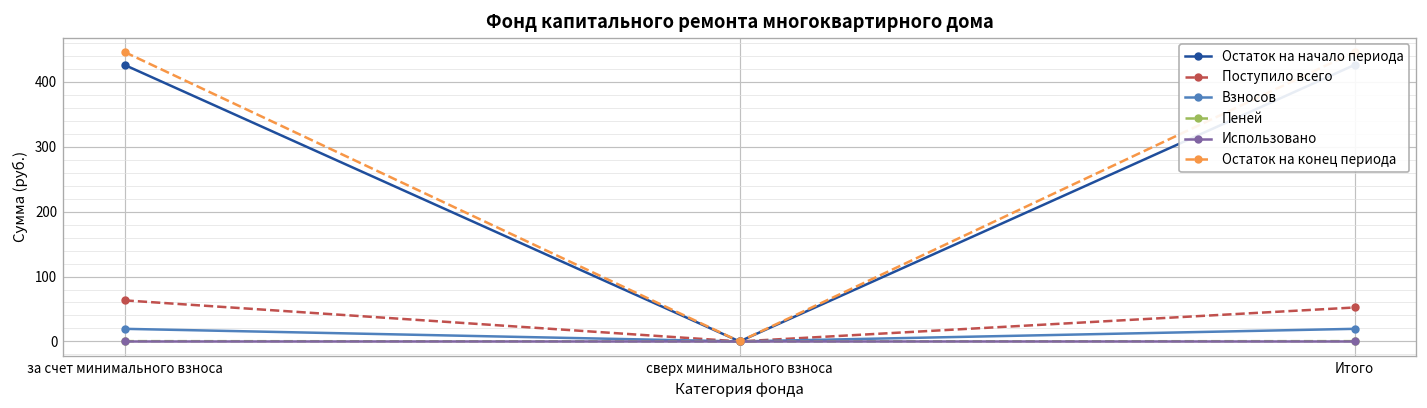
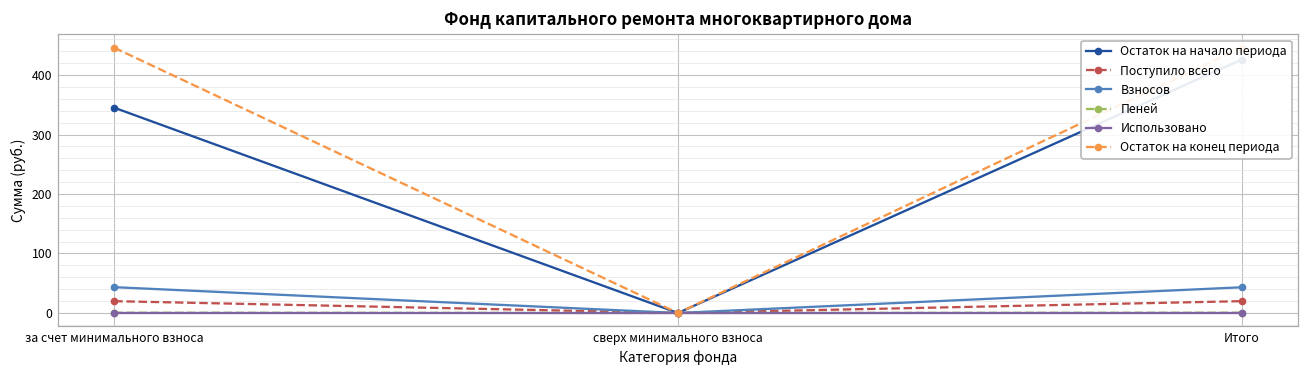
Остаток на начало периода, за счет минимального взноса: 430 -> 350
Поступило всего, за счет минимального взноса: 60 -> 20
Взносов, за счет минимального взноса: 20 -> 40
Поступило всего, Итого: 50 -> 20
Взносов, Итого: 20 -> 40
